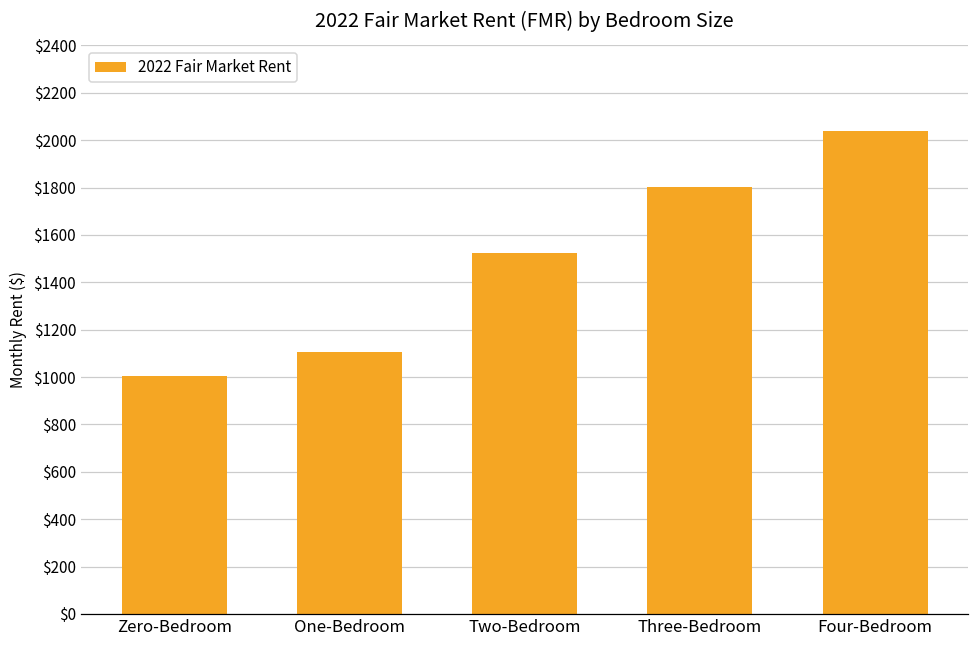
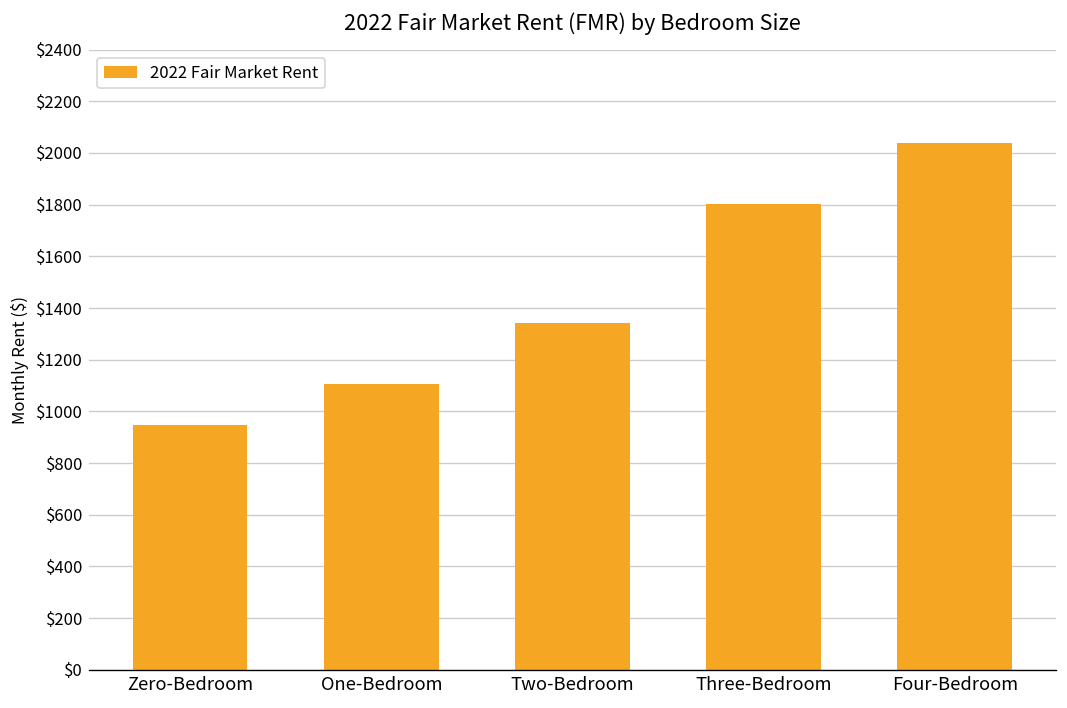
Zero-Bedroom: $1000 -> $950
Two-Bedroom: $1520 -> $1340
